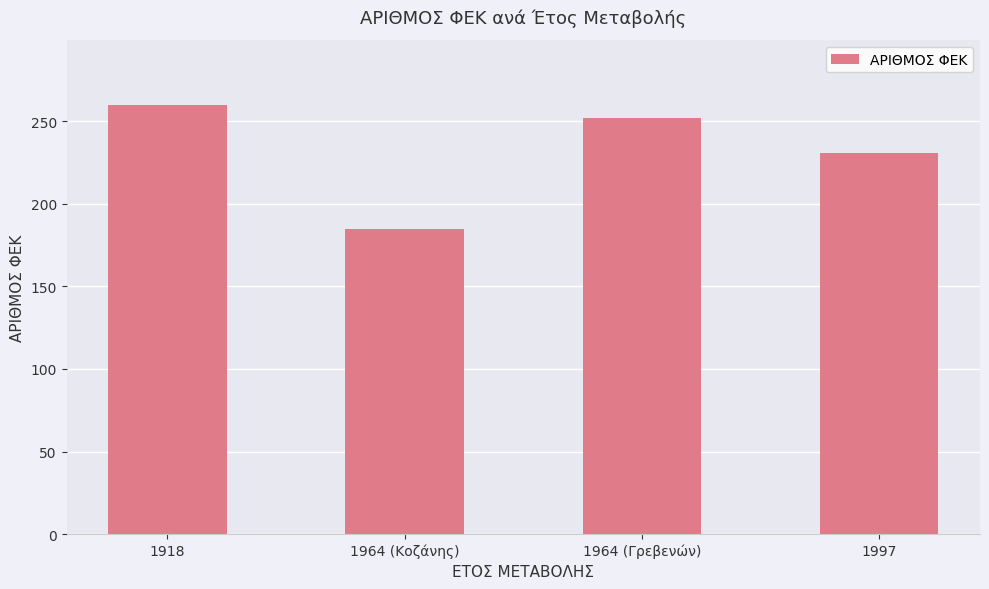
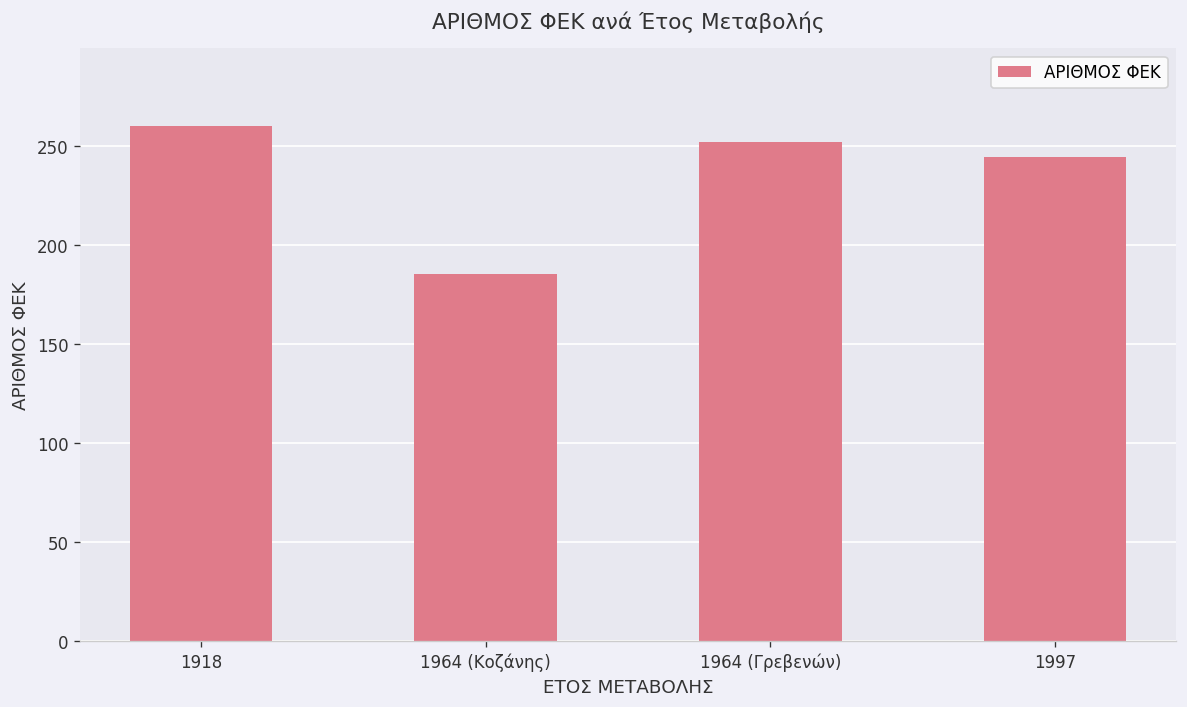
1997: 231 -> 244
